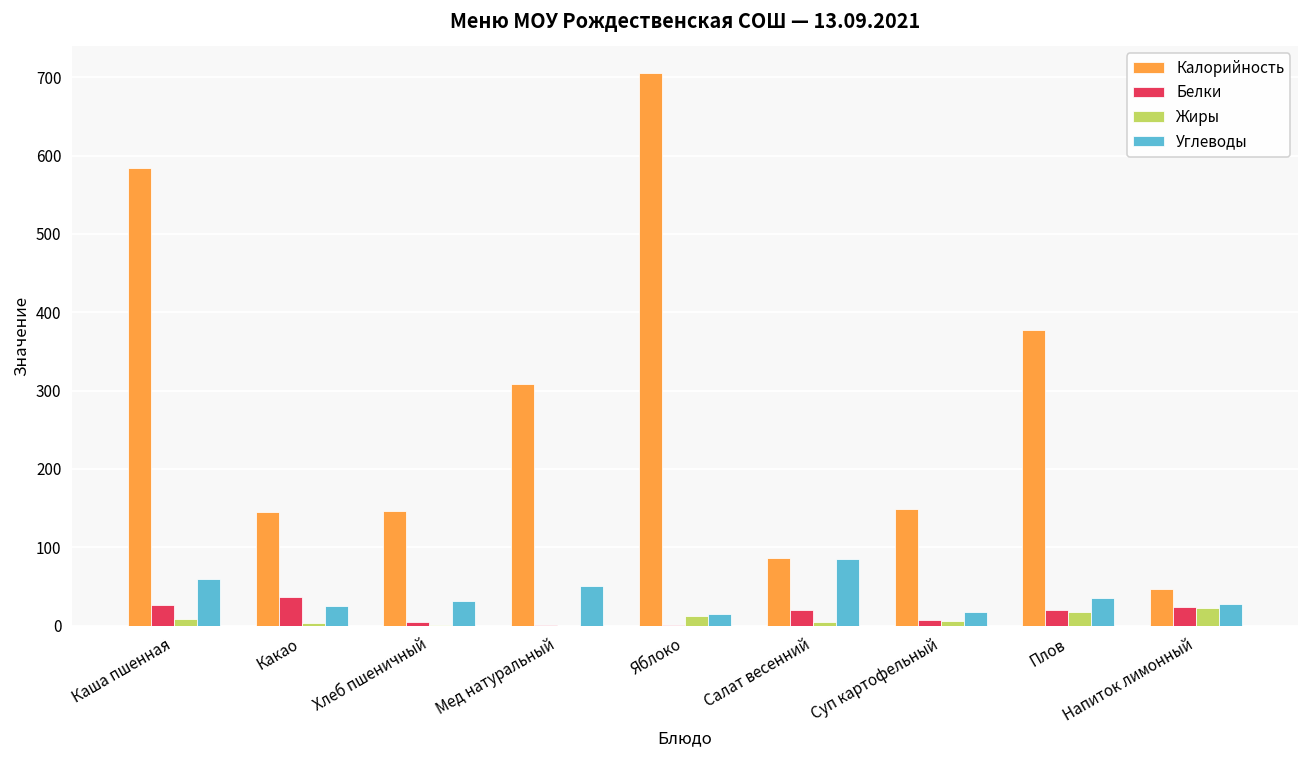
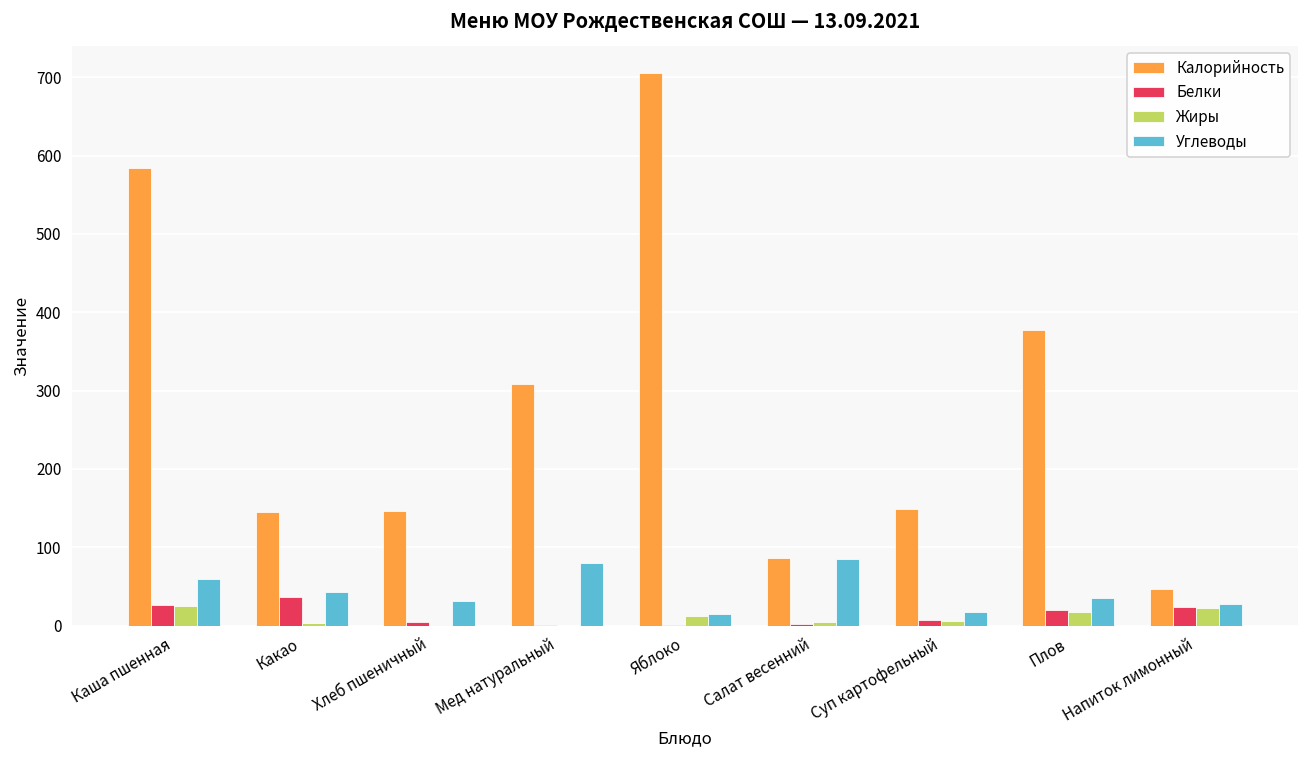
Жиры, Каша пшенная: 10 -> 30
Углеводы, Какао: 30 -> 40
Углеводы, Мед натуральный: 50 -> 80
Белки, Салат весенний: 20 -> 0
